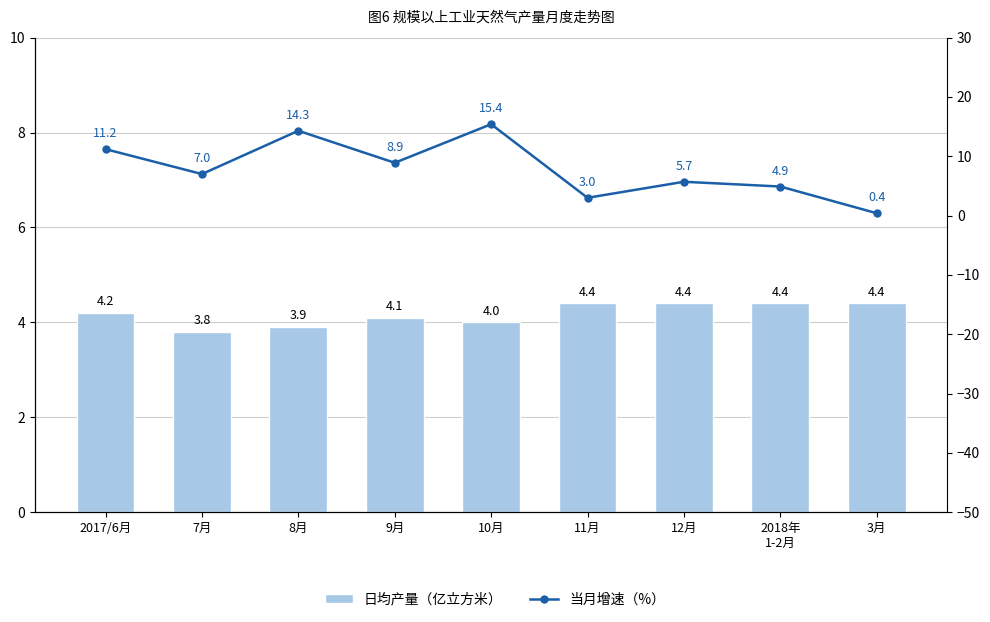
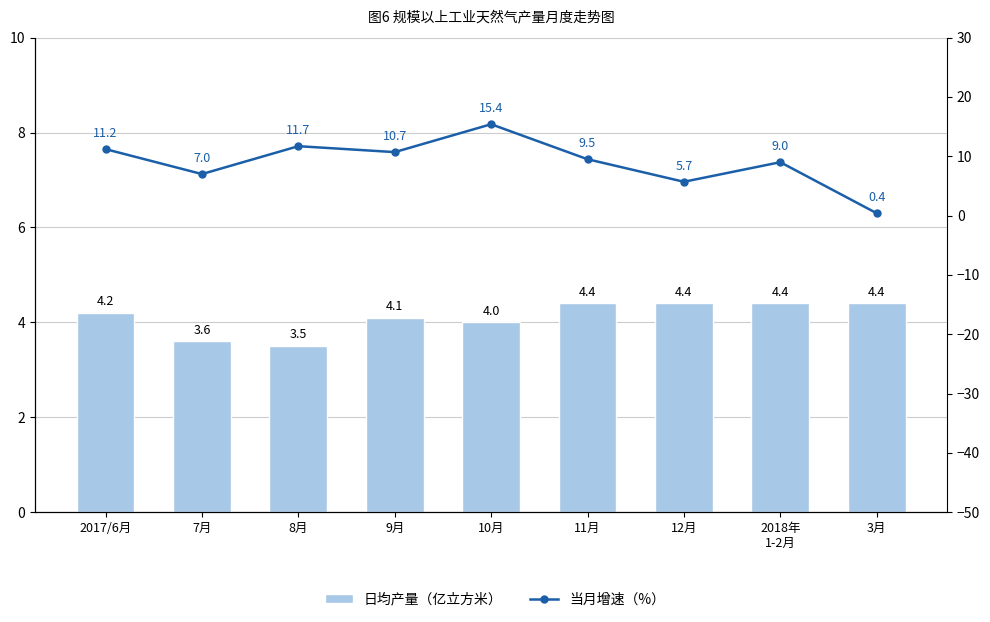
日均产量（亿立方米）, 7月: 3.8 -> 3.6
日均产量（亿立方米）, 8月: 3.9 -> 3.5
当月增速（%）, 8月: 14.3 -> 11.7
当月增速（%）, 9月: 8.9 -> 10.7
当月增速（%）, 11月: 3.0 -> 9.5
当月增速（%）, 2018年 1-2月: 4.9 -> 9.0
